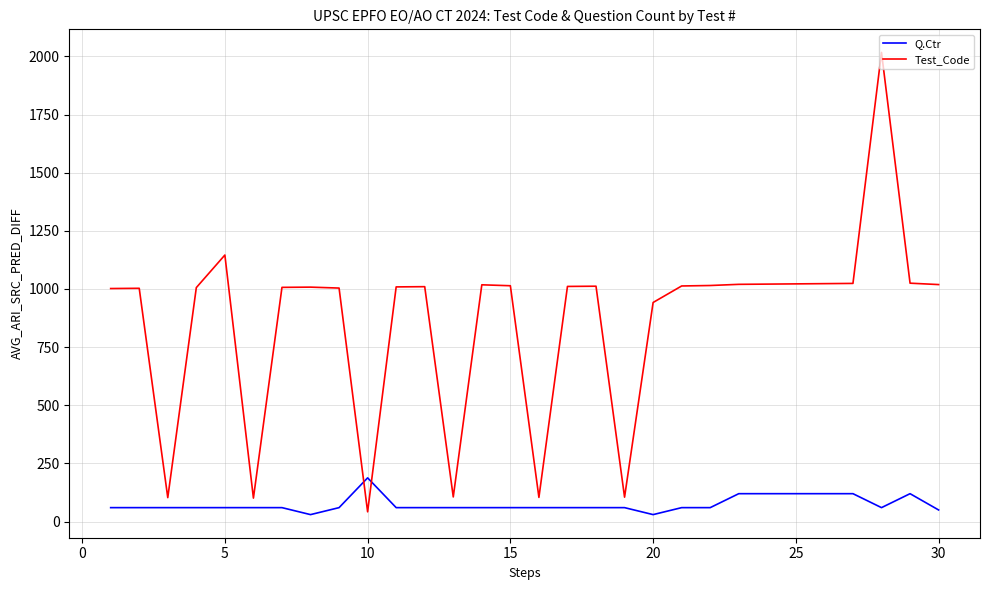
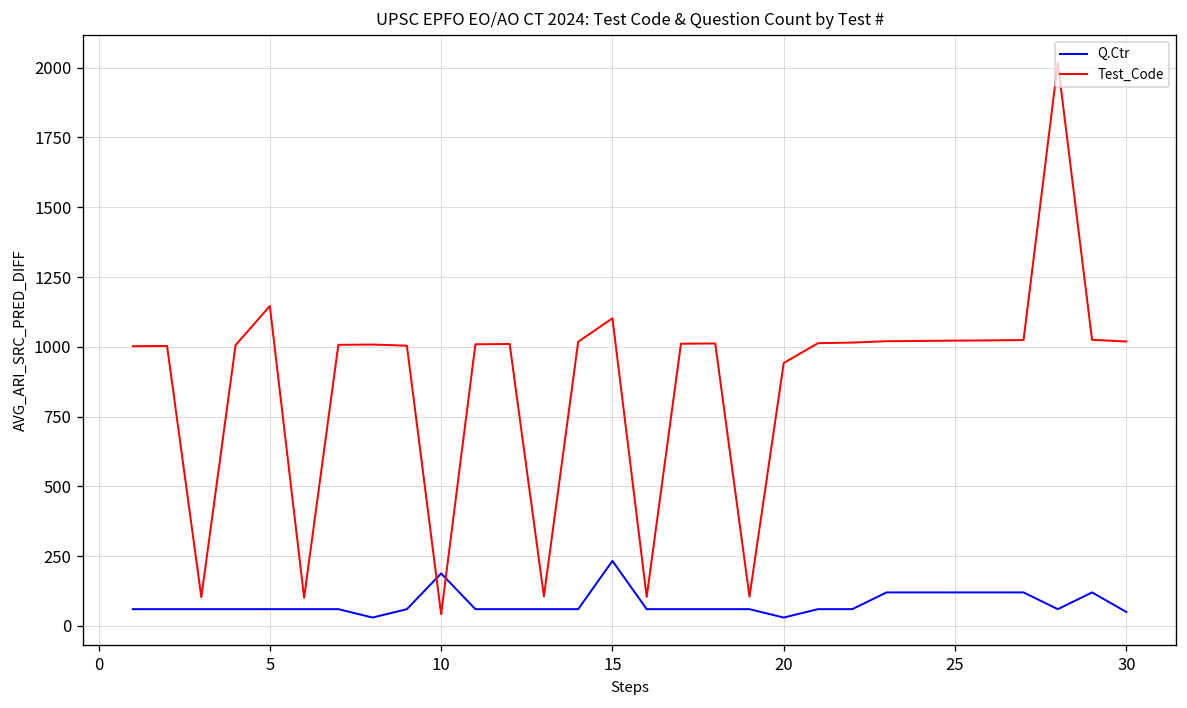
Q.Ctr, 15: 60 -> 230
Test_Code, 15: 1010 -> 1100
